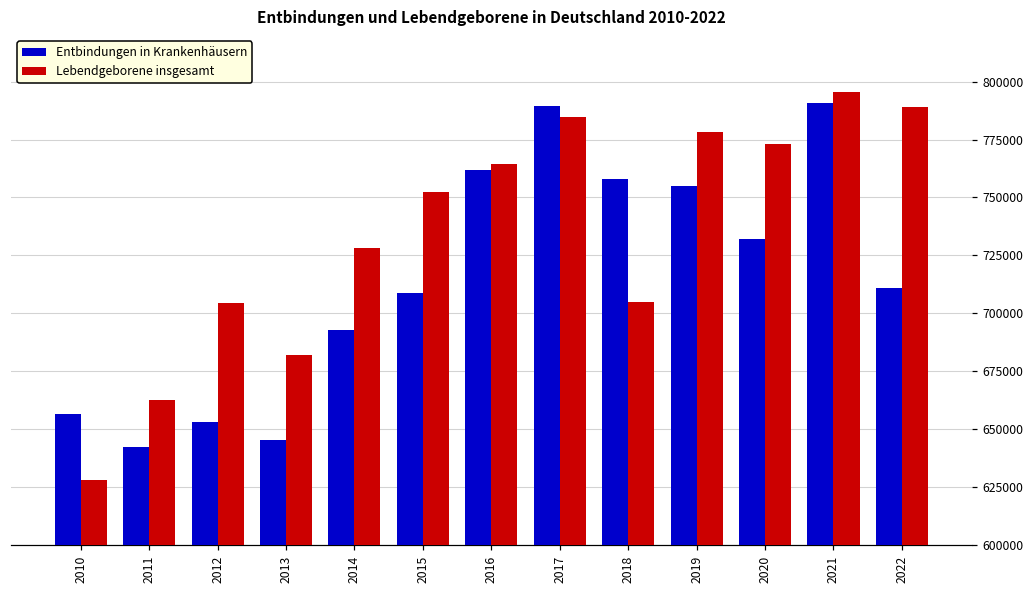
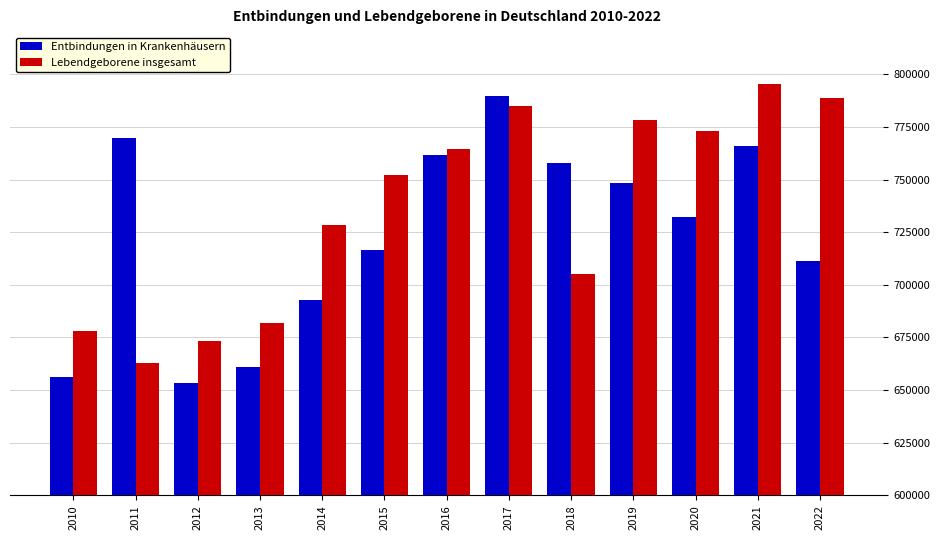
Lebendgeborene insgesamt, 2010: 628000 -> 678000
Entbindungen in Krankenhäusern, 2011: 642000 -> 770000
Lebendgeborene insgesamt, 2012: 705000 -> 674000
Entbindungen in Krankenhäusern, 2013: 645000 -> 661000
Entbindungen in Krankenhäusern, 2015: 709000 -> 717000
Entbindungen in Krankenhäusern, 2019: 755000 -> 748000
Entbindungen in Krankenhäusern, 2021: 791000 -> 766000
